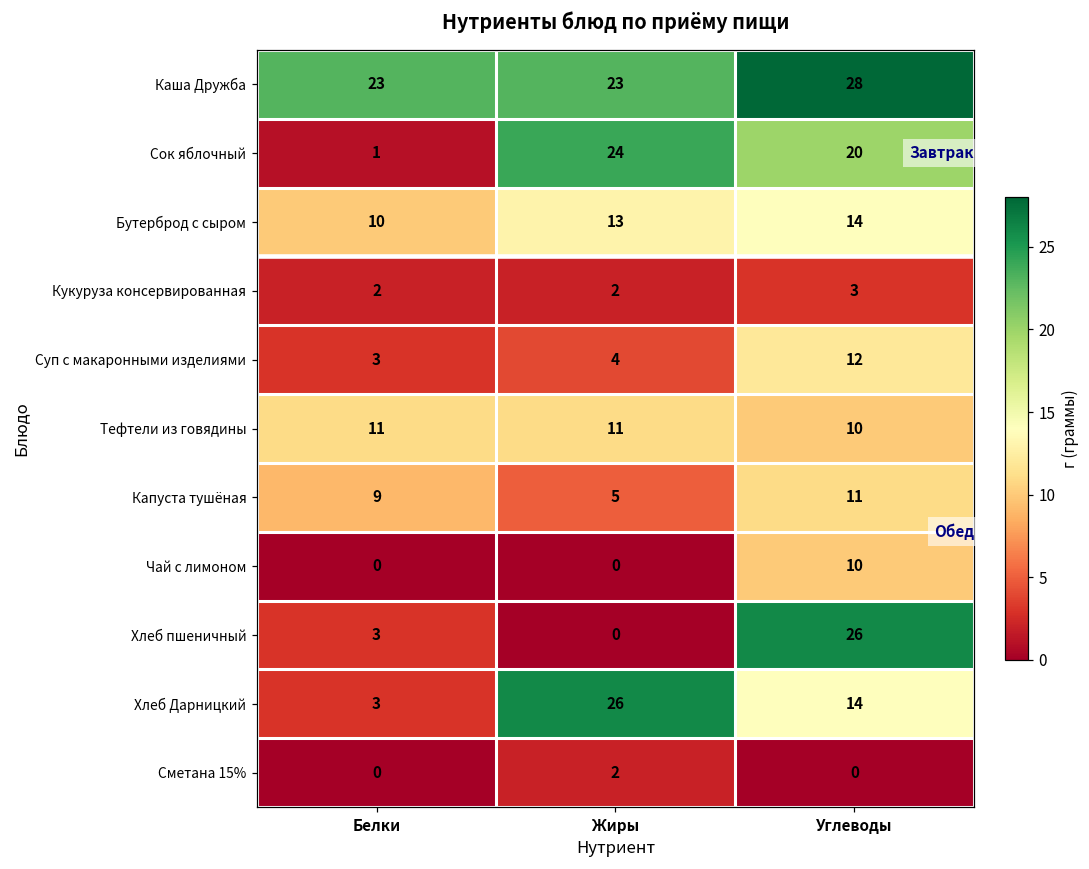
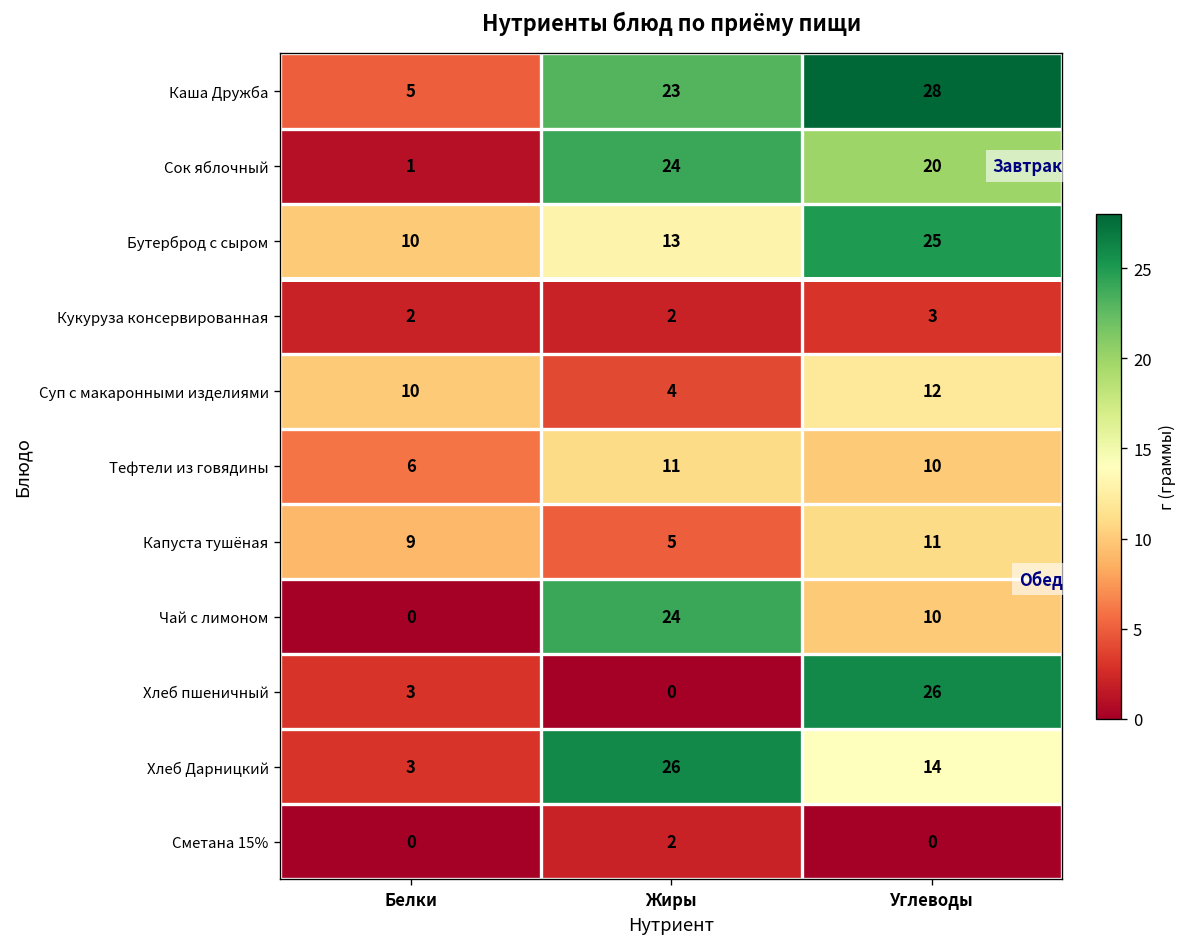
Каша Дружба, Белки: 23 -> 5
Бутерброд с сыром, Углеводы: 14 -> 25
Суп с макаронными изделиями, Белки: 3 -> 10
Тефтели из говядины, Белки: 11 -> 6
Чай с лимоном, Жиры: 0 -> 24
